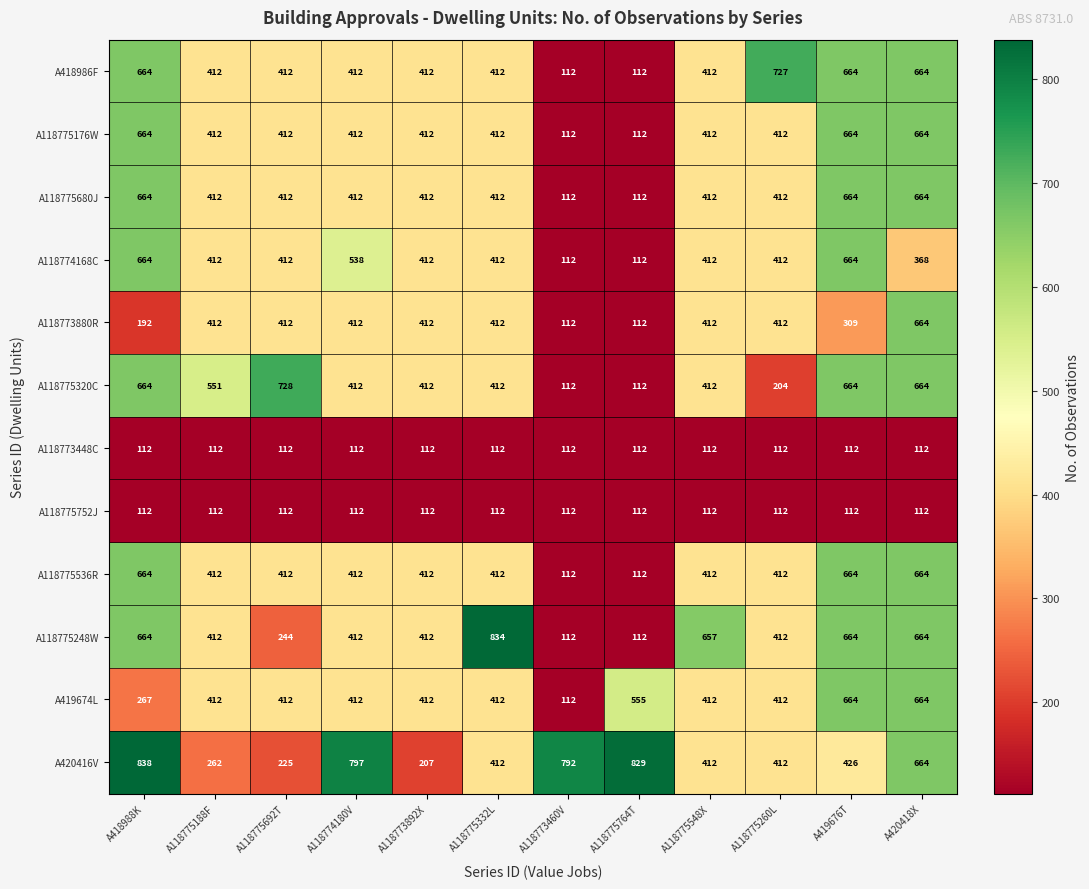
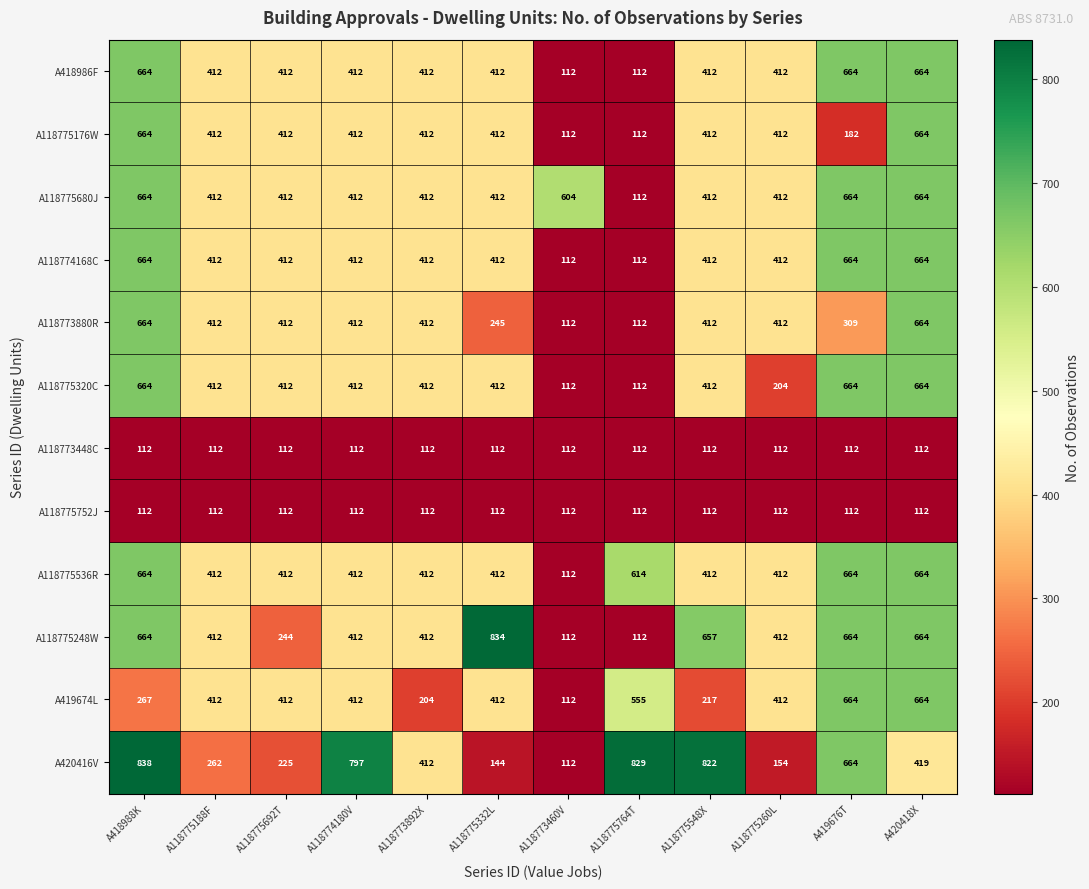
A418986F, A118775260L: 727 -> 412
A118775176W, A419676T: 664 -> 182
A118775680J, A118773460V: 112 -> 604
A118774168C, A118774180V: 538 -> 412
A118774168C, A420418X: 368 -> 664
A118773880R, A418988K: 192 -> 664
A118773880R, A118775332L: 412 -> 245
A118775320C, A118775188F: 551 -> 412
A118775320C, A118775692T: 728 -> 412
A118775536R, A118775764T: 112 -> 614
A419674L, A118773892X: 412 -> 204
A419674L, A118775548X: 412 -> 217
A420416V, A118773892X: 207 -> 412
A420416V, A118775332L: 412 -> 144
A420416V, A118773460V: 792 -> 112
A420416V, A118775548X: 412 -> 822
A420416V, A118775260L: 412 -> 154
A420416V, A419676T: 426 -> 664
A420416V, A420418X: 664 -> 419
